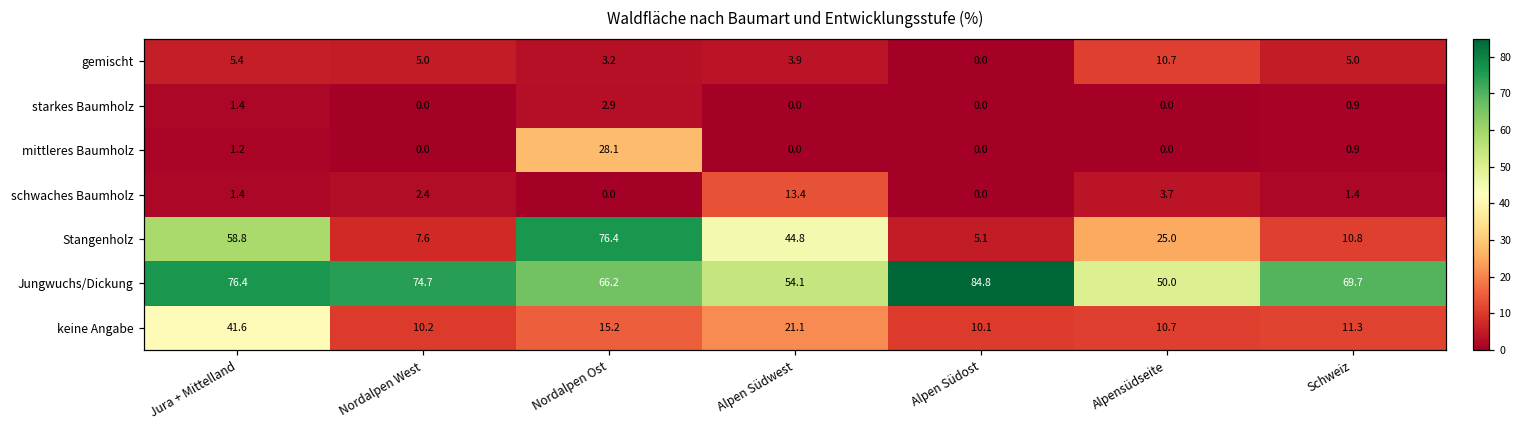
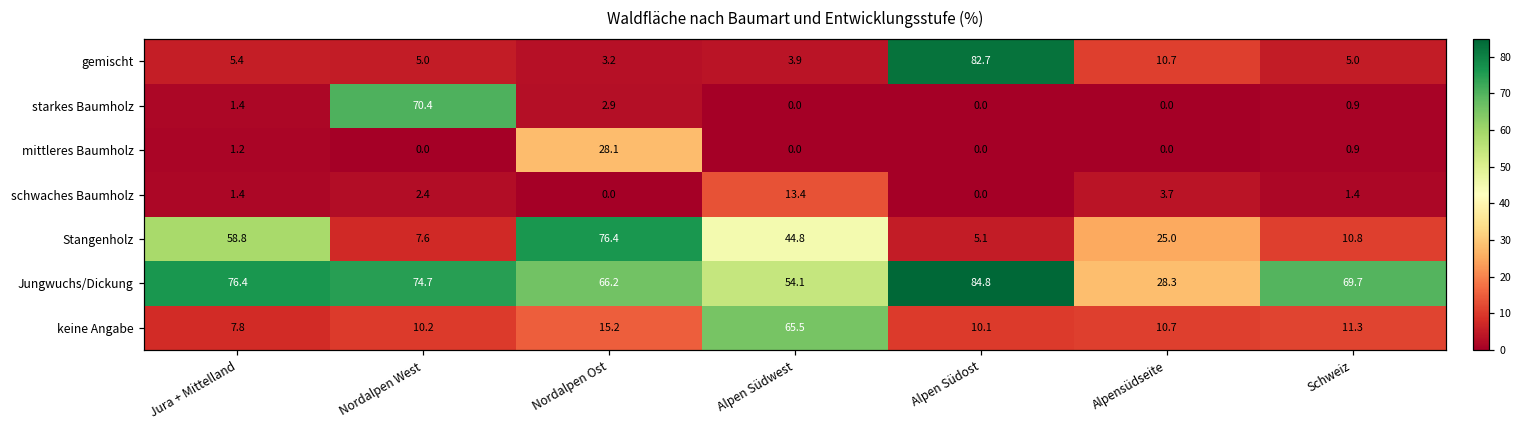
gemischt, Alpen Südost: 0.0 -> 82.7
starkes Baumholz, Nordalpen West: 0.0 -> 70.4
Jungwuchs/Dickung, Alpensüdseite: 50.0 -> 28.3
keine Angabe, Jura + Mittelland: 41.6 -> 7.8
keine Angabe, Alpen Südwest: 21.1 -> 65.5
